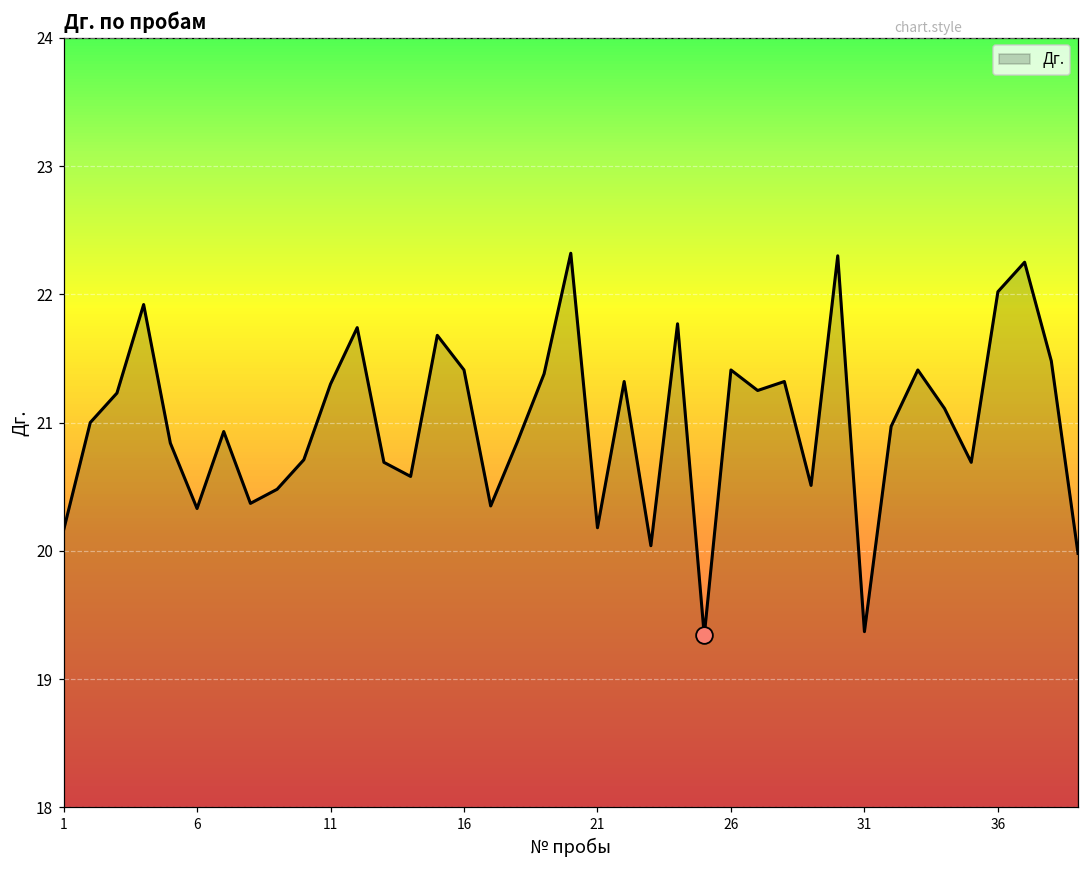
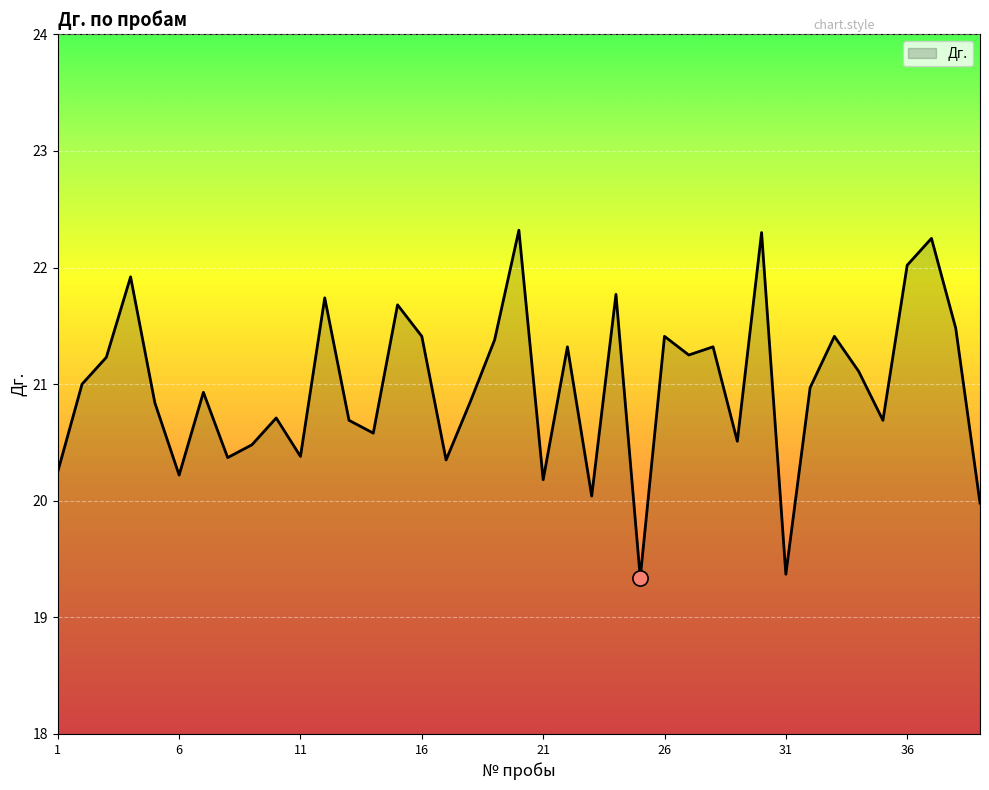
Дг., 1: 20.16 -> 20.25
Дг., 6: 20.33 -> 20.22
Дг., 11: 21.30 -> 20.38
